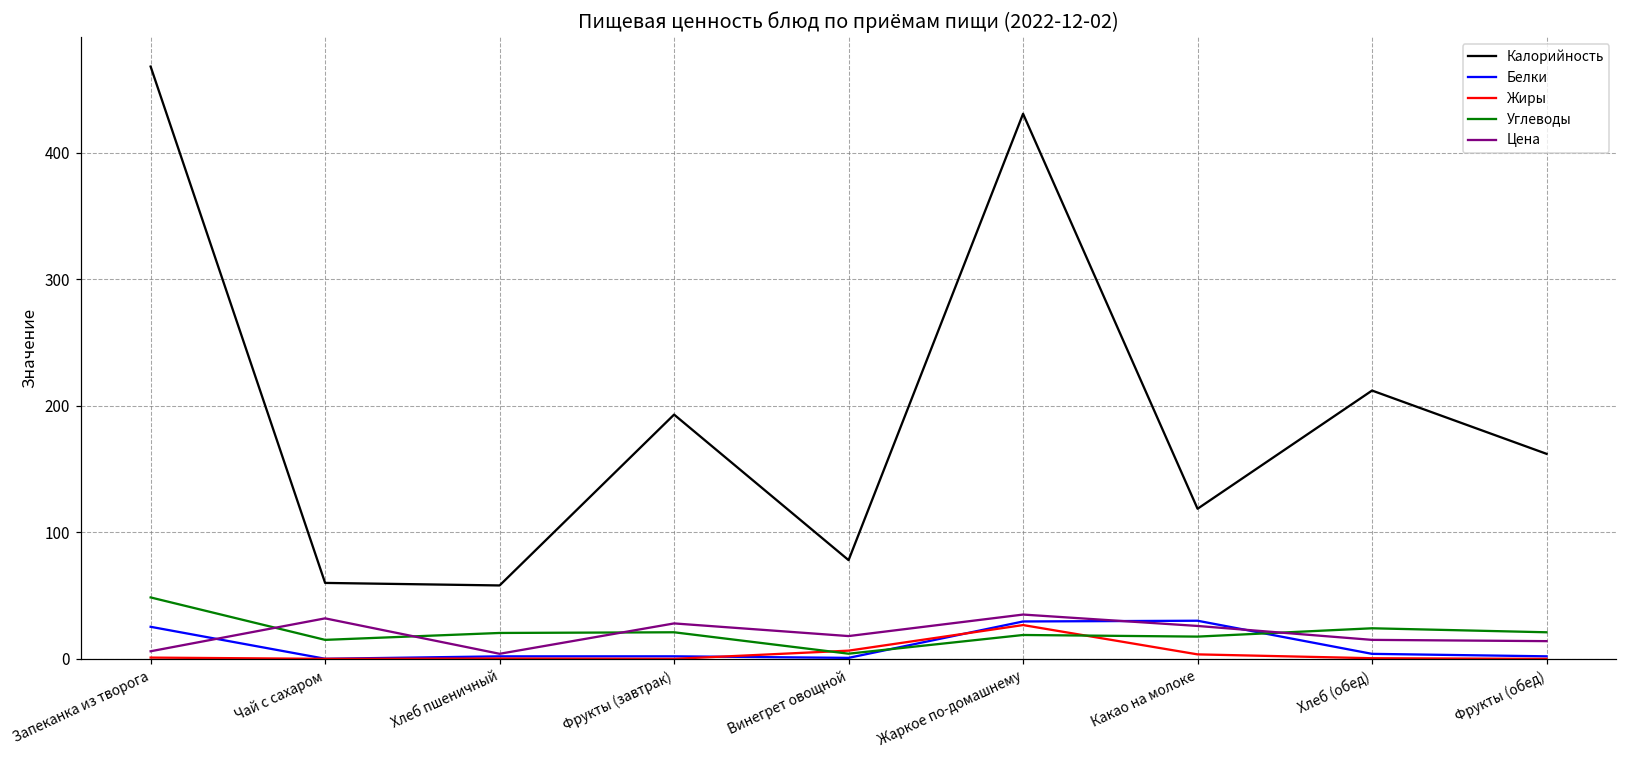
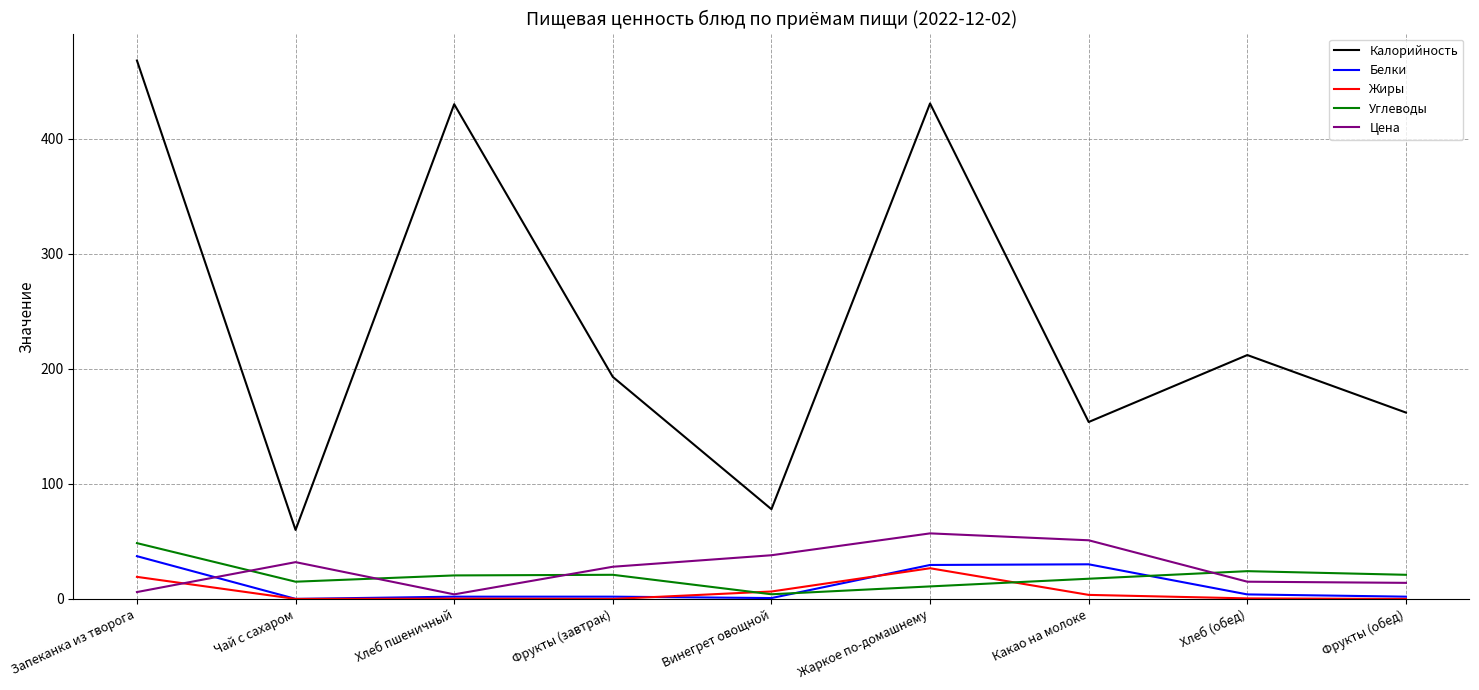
Белки, Запеканка из творога: 25 -> 37
Жиры, Запеканка из творога: 1 -> 19
Калорийность, Хлеб пшеничный: 58 -> 430
Цена, Винегрет овощной: 18 -> 38
Углеводы, Жаркое по-домашнему: 19 -> 11
Цена, Жаркое по-домашнему: 35 -> 57
Калорийность, Какао на молоке: 119 -> 154
Цена, Какао на молоке: 26 -> 51
